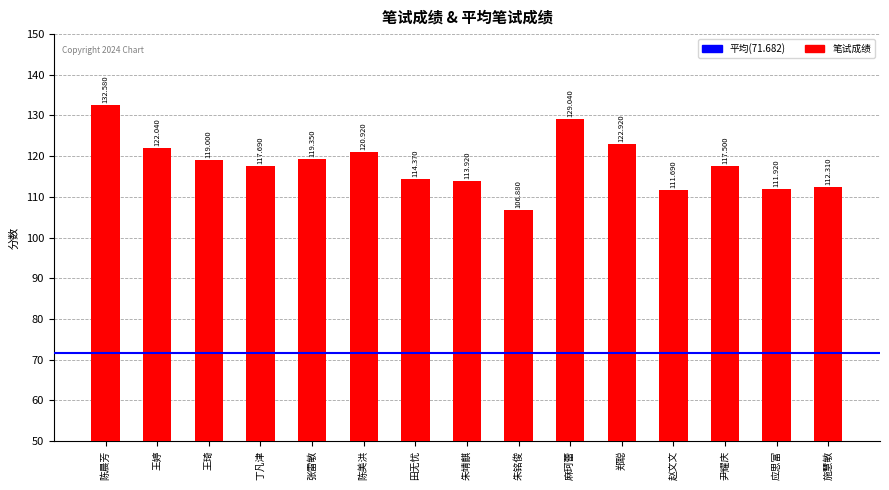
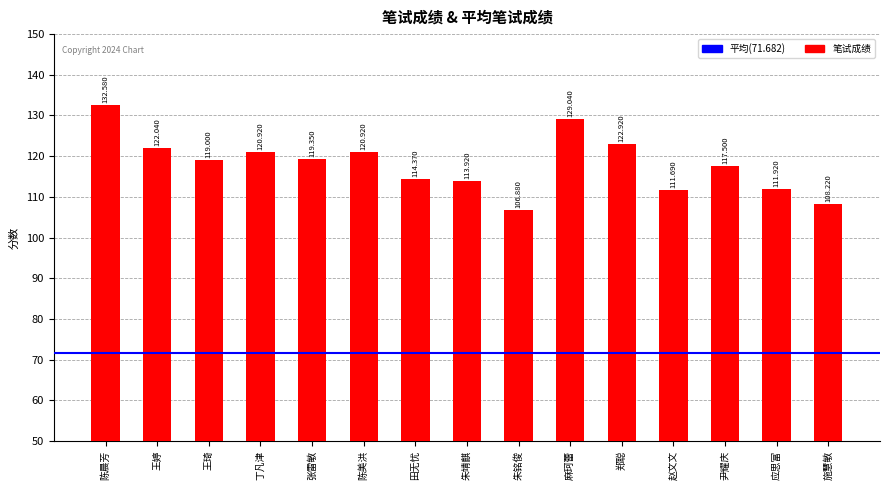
丁凡津: 117.690 -> 120.920
施慧敏: 112.310 -> 108.220
